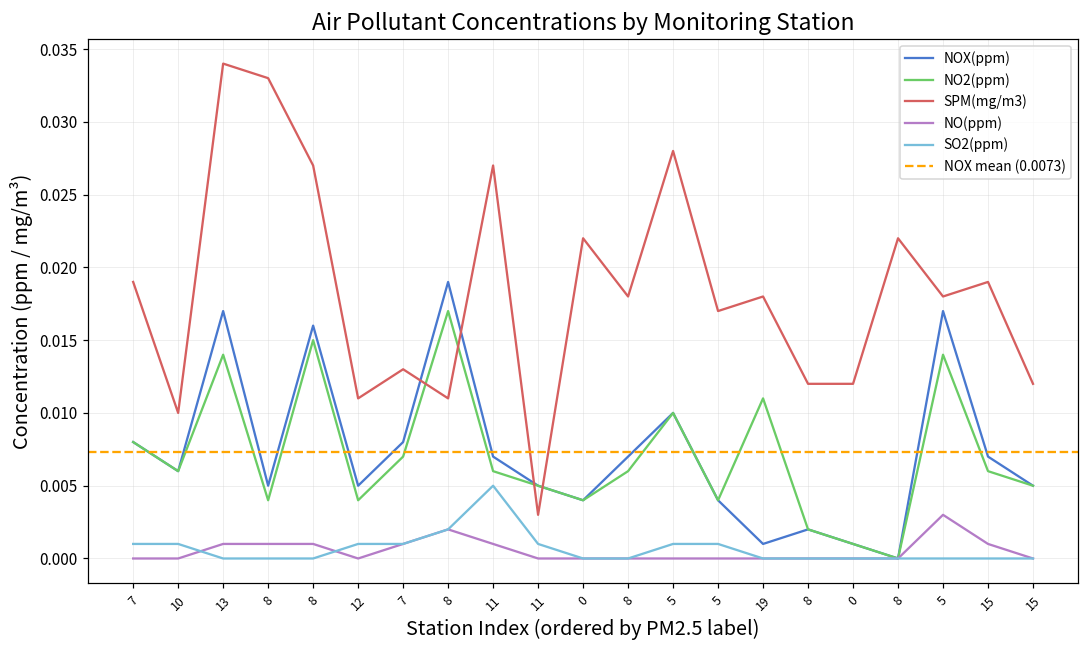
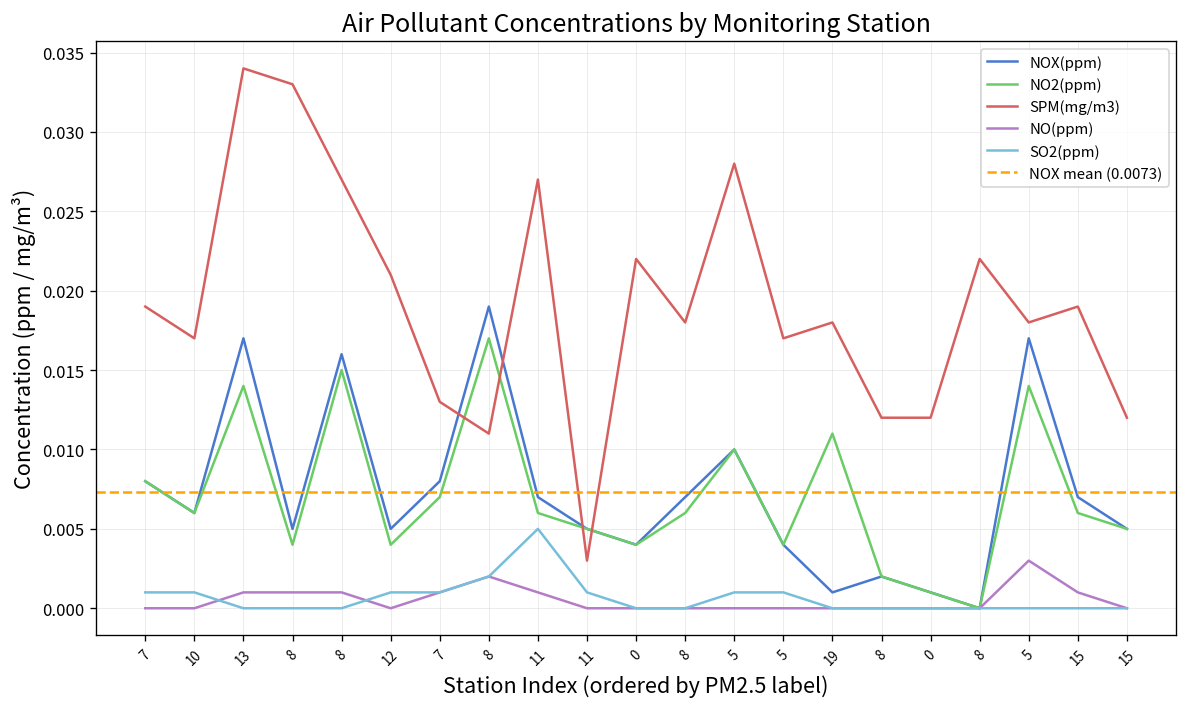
SPM(mg/m3), 10: 0.010 -> 0.017
SPM(mg/m3), 12: 0.011 -> 0.021
